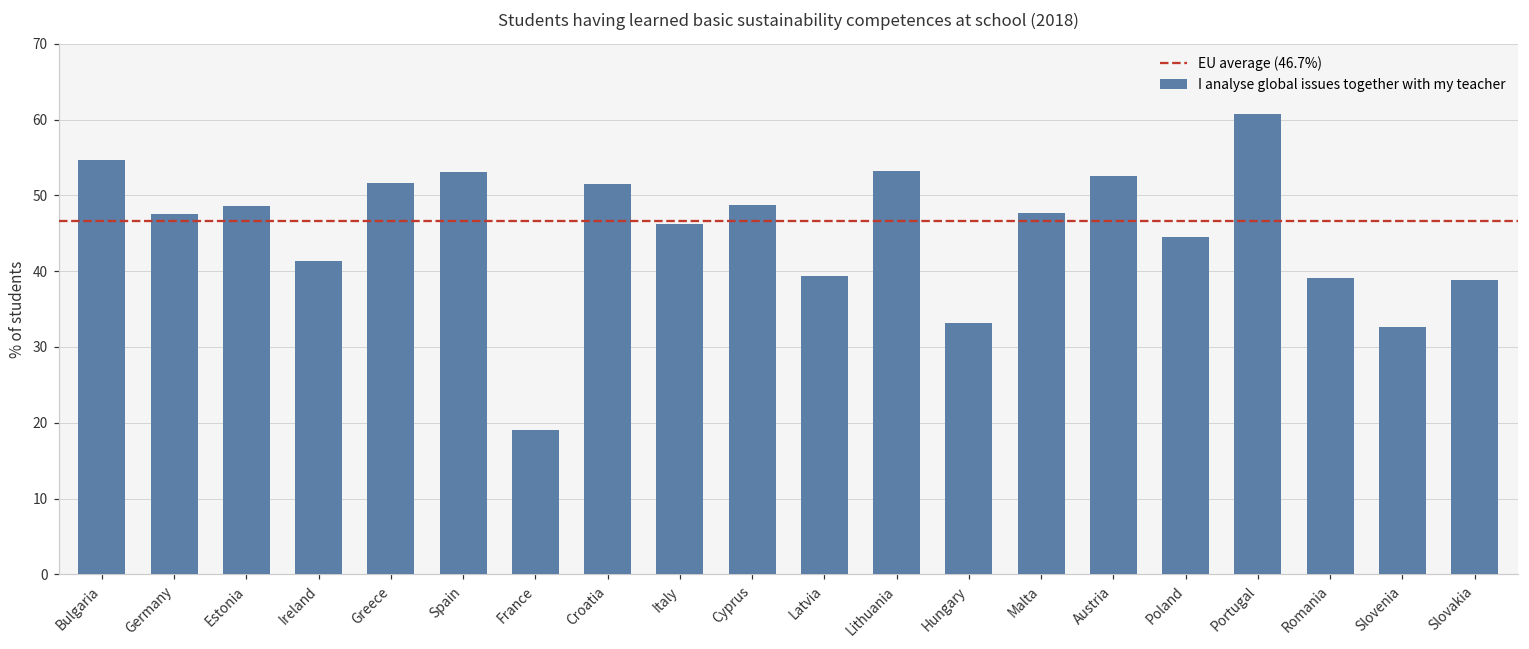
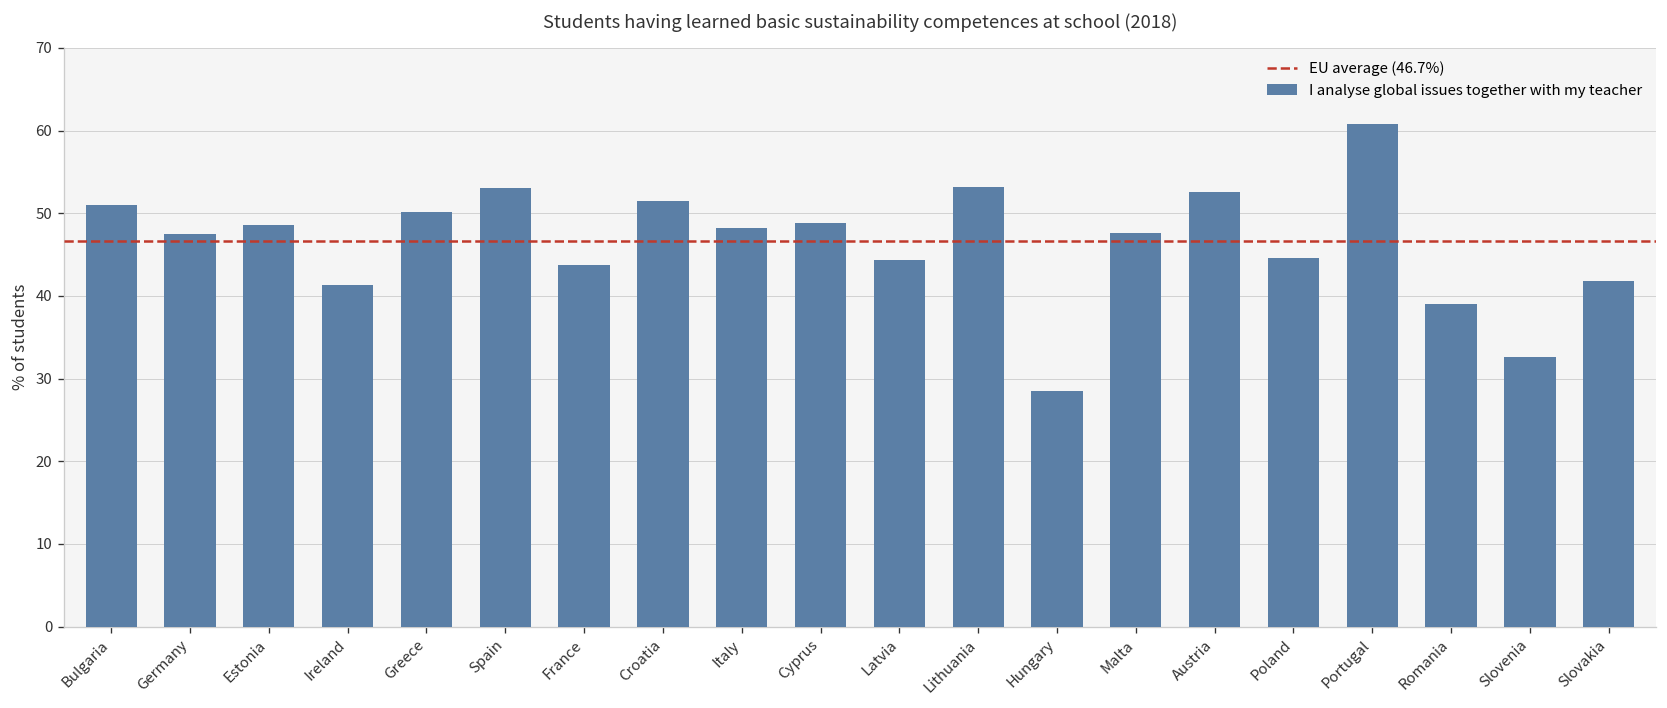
Bulgaria: 55 -> 51
Greece: 52 -> 50
France: 19 -> 44
Italy: 46 -> 48
Latvia: 39 -> 44
Hungary: 33 -> 29
Slovakia: 39 -> 42
